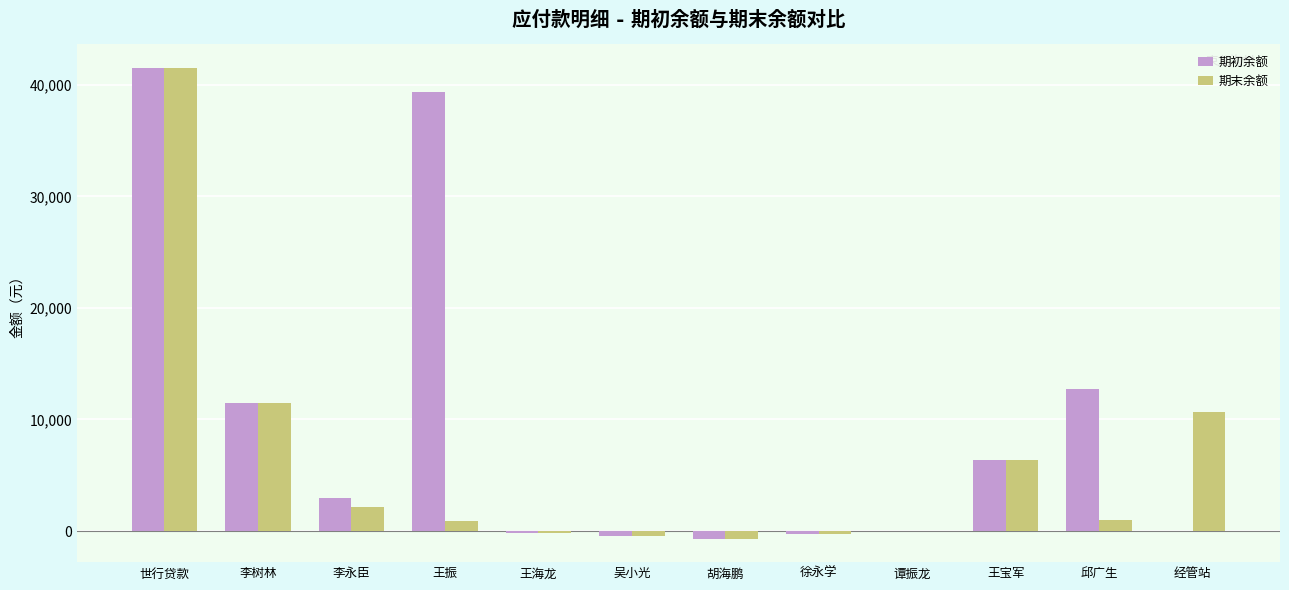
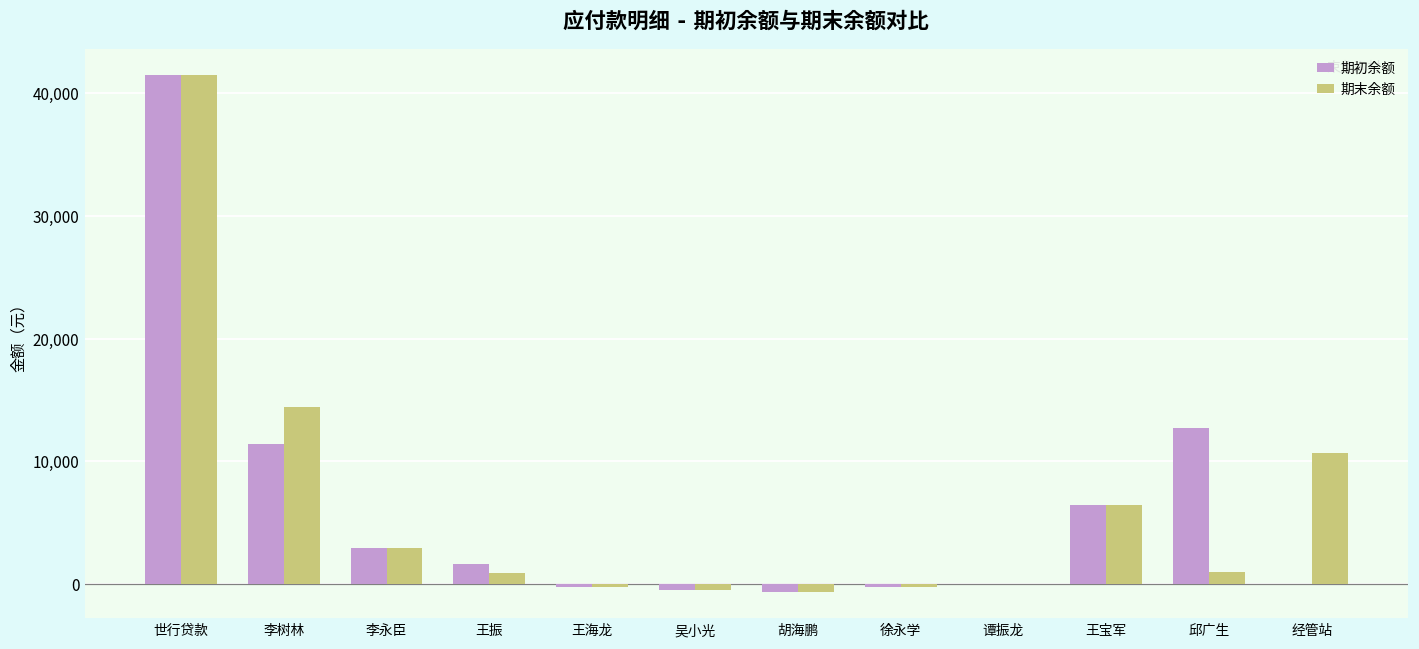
期末余额, 李树林: 11,400 -> 14,400
期末余额, 李永臣: 2,100 -> 3,000
期初余额, 王振: 39,400 -> 1,600
